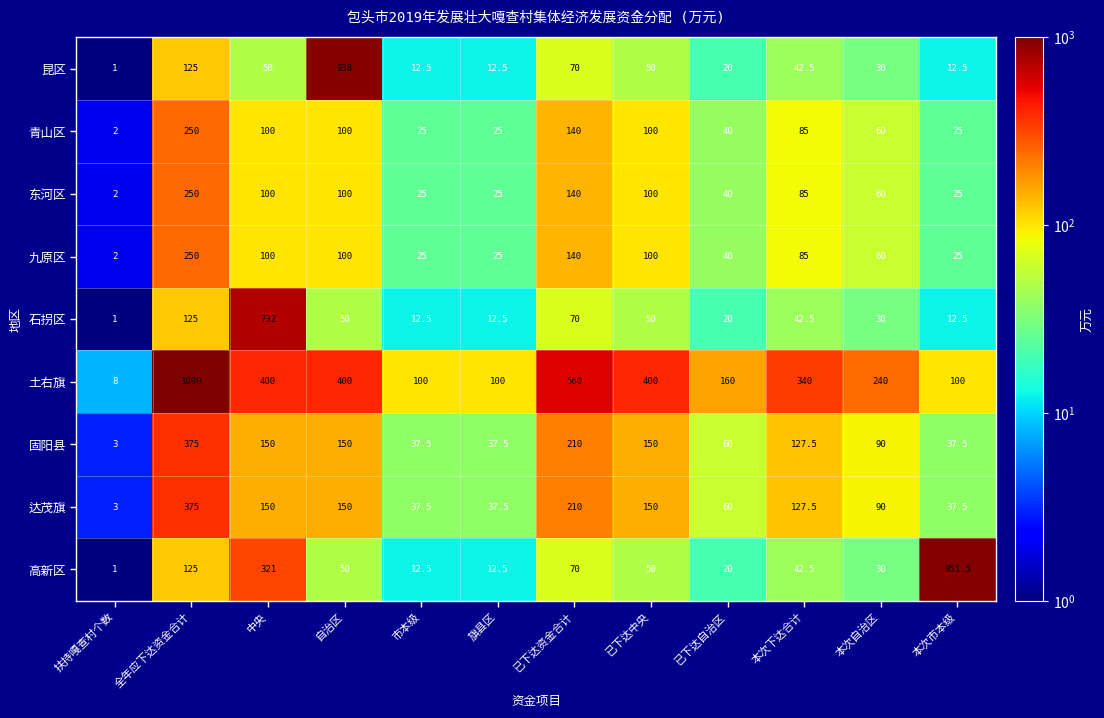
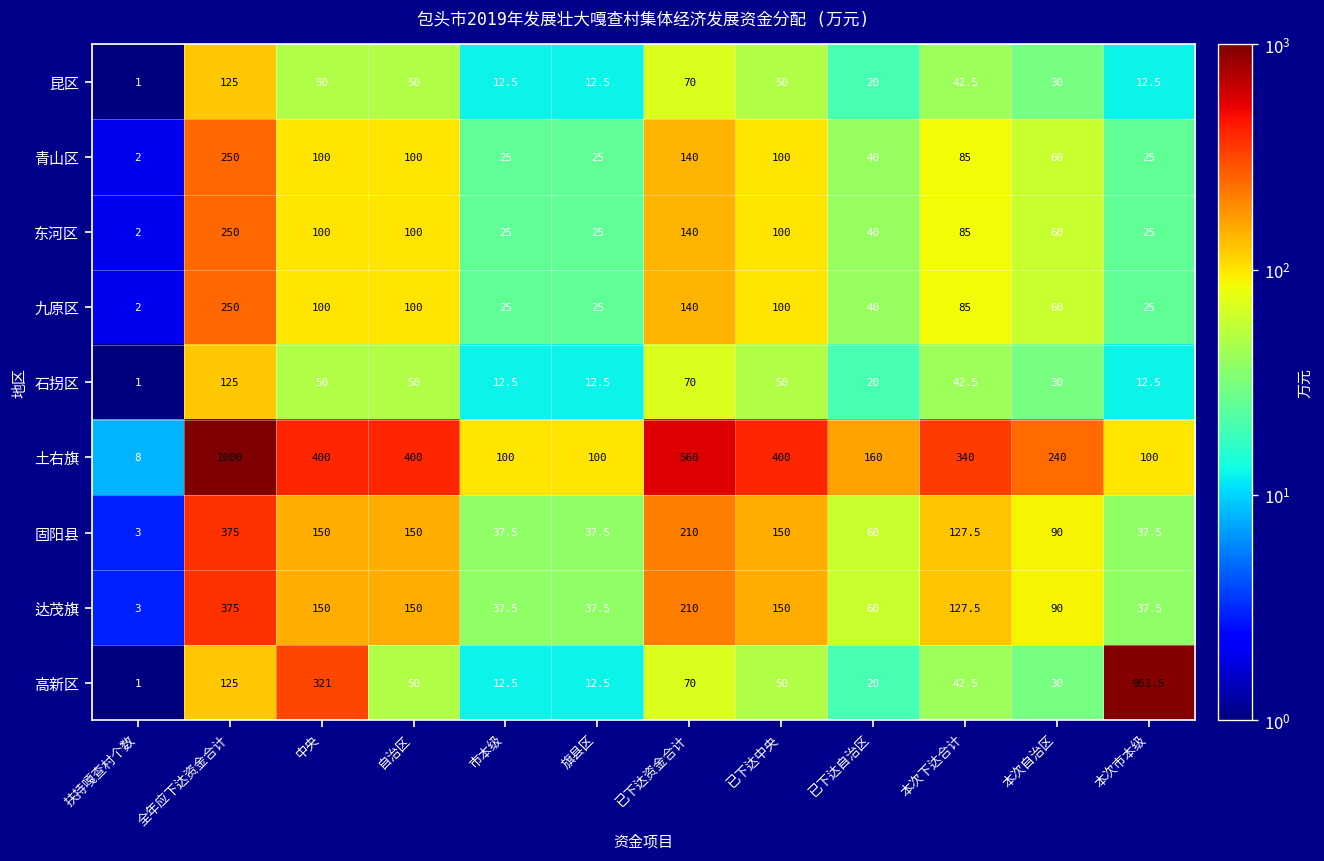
昆区, 自治区: 938 -> 50
石拐区, 中央: 732 -> 50
